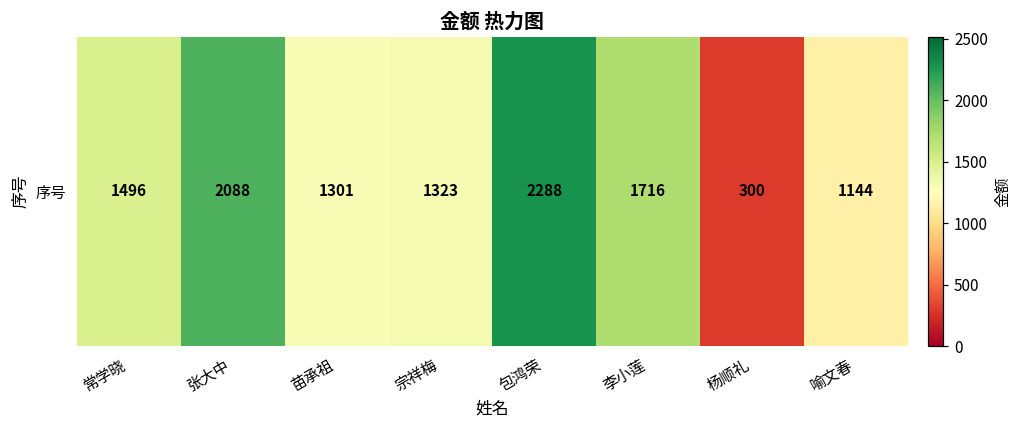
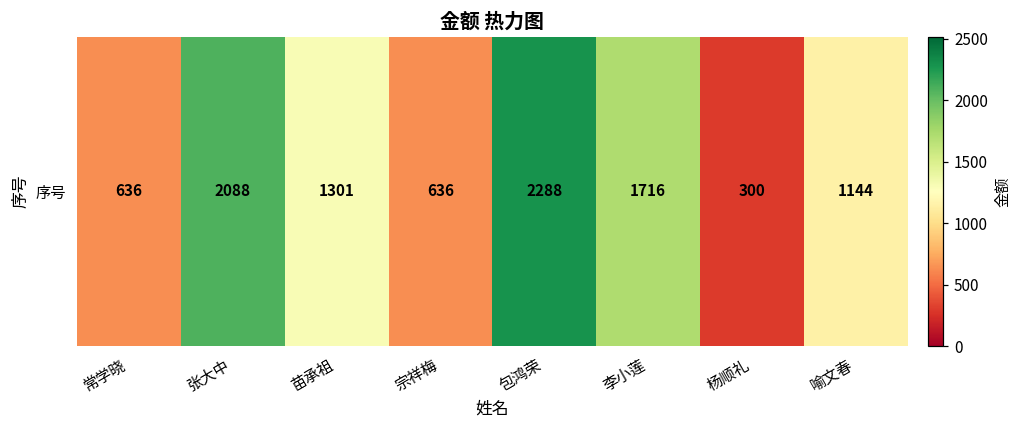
序号, 常学晓: 1496 -> 636
序号, 宗祥梅: 1323 -> 636
